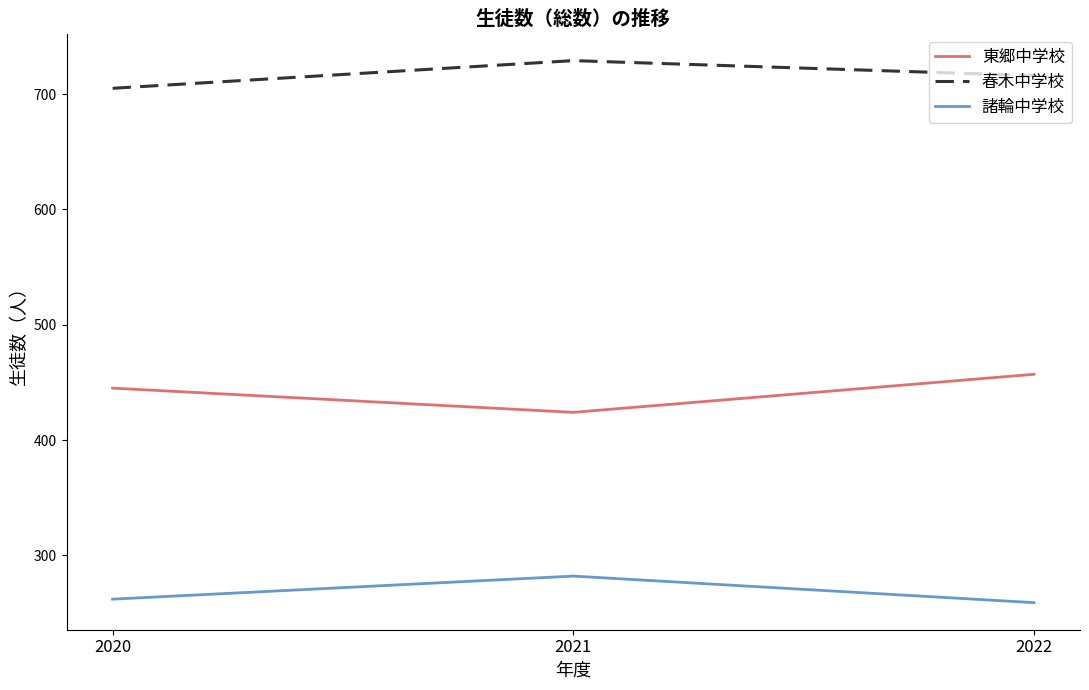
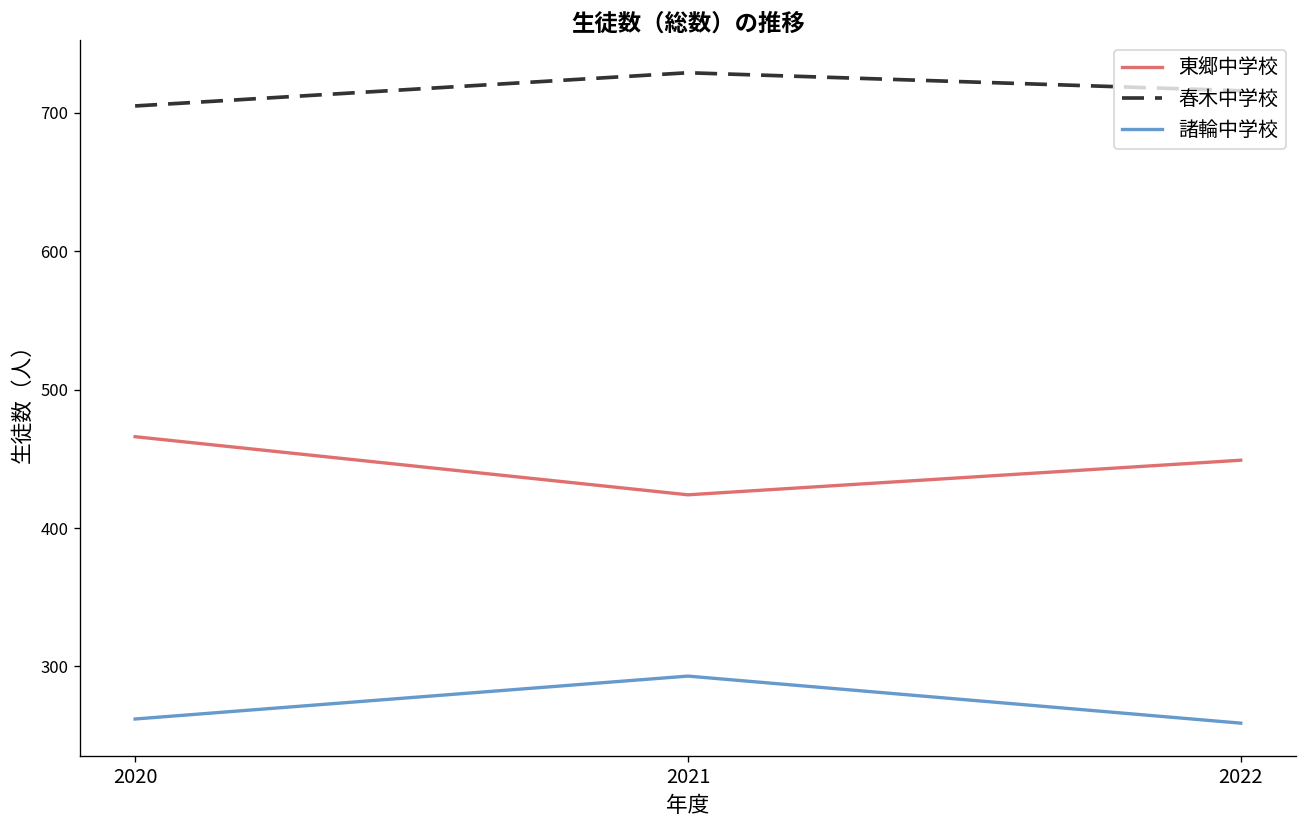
東郷中学校, 2020: 445 -> 466
諸輪中学校, 2021: 282 -> 293
東郷中学校, 2022: 457 -> 449
